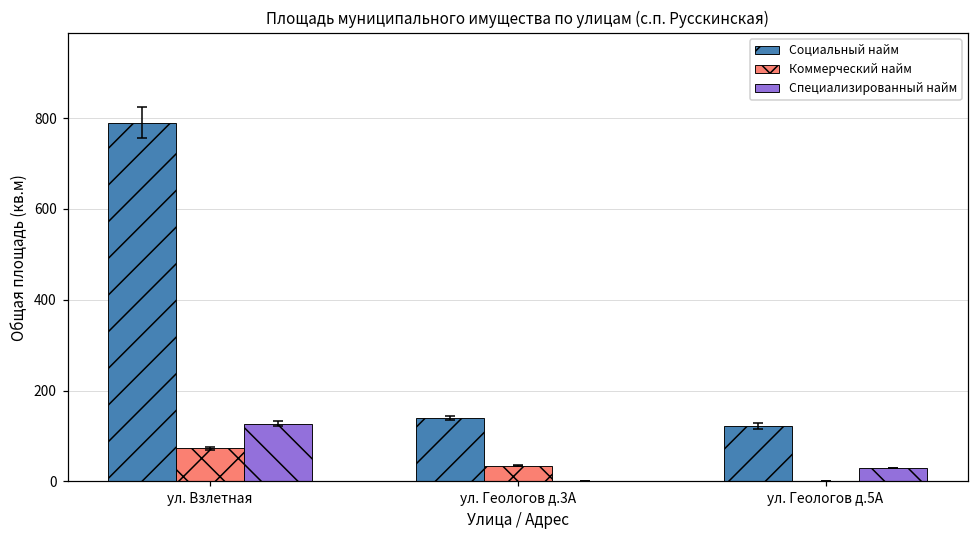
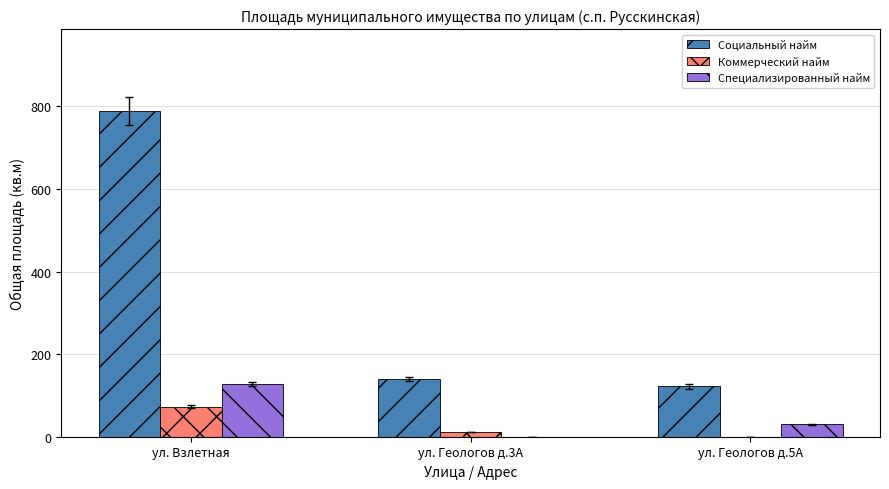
Коммерческий найм, ул. Геологов д.3А: 40 -> 10
